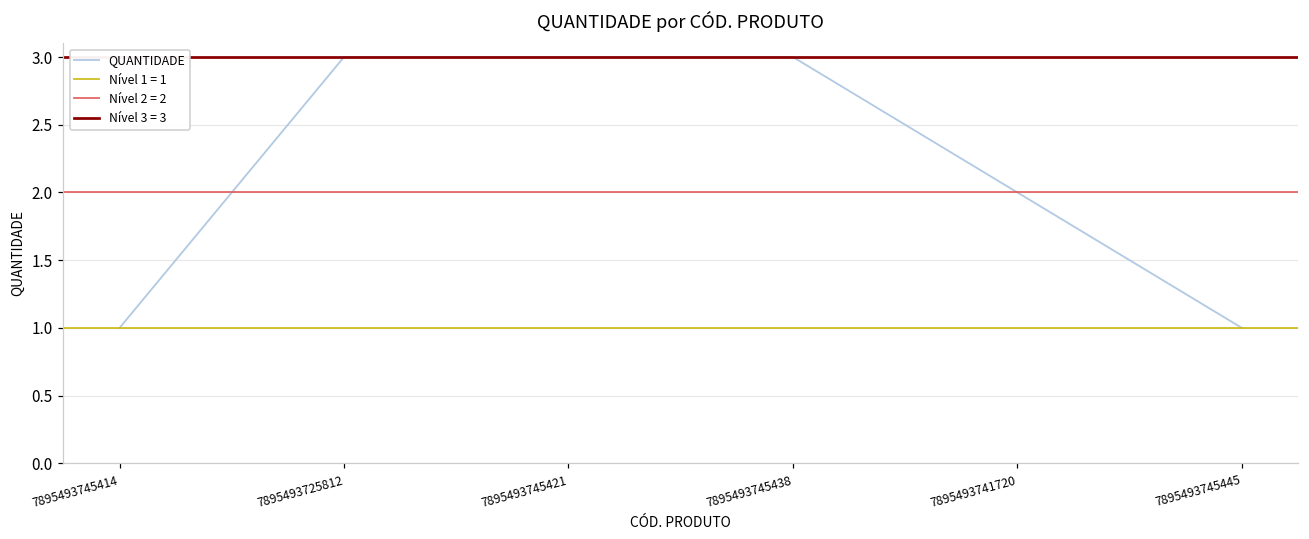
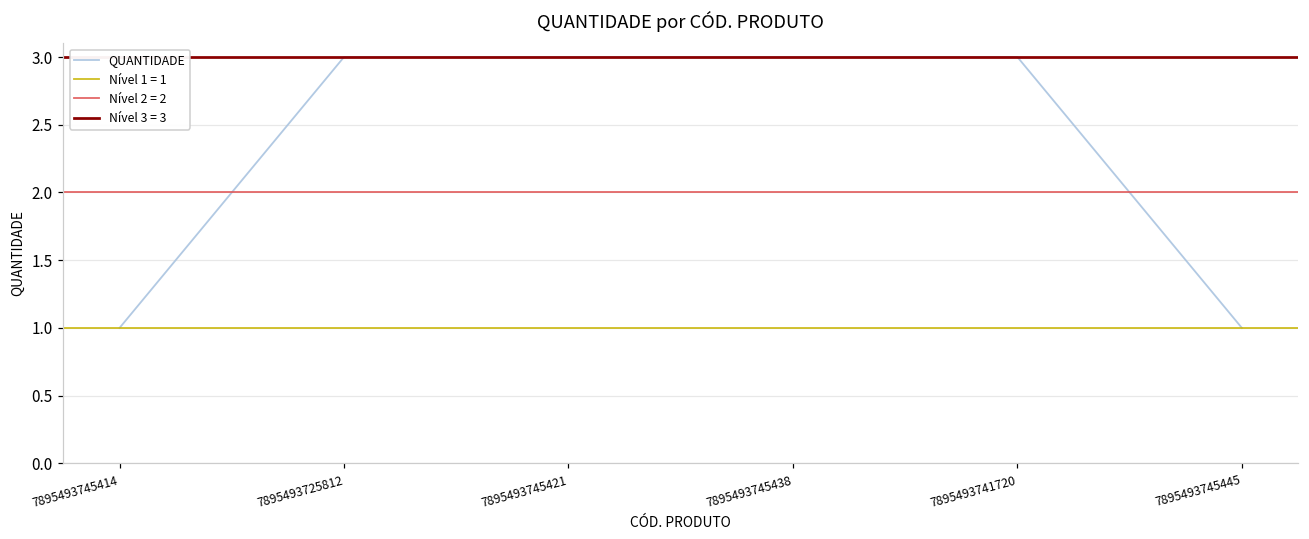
7895493741720: 2 -> 3
